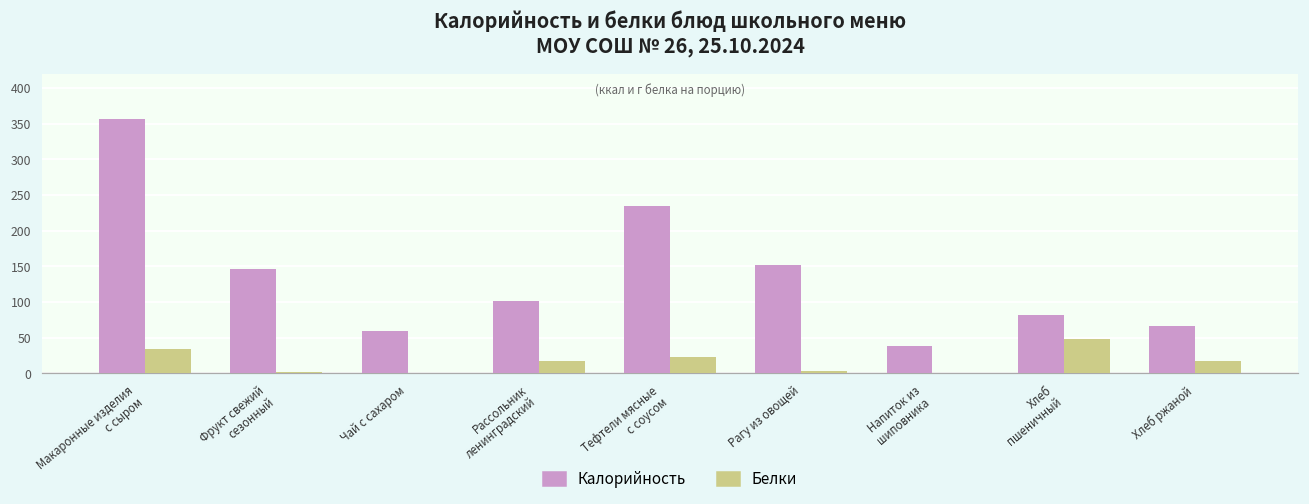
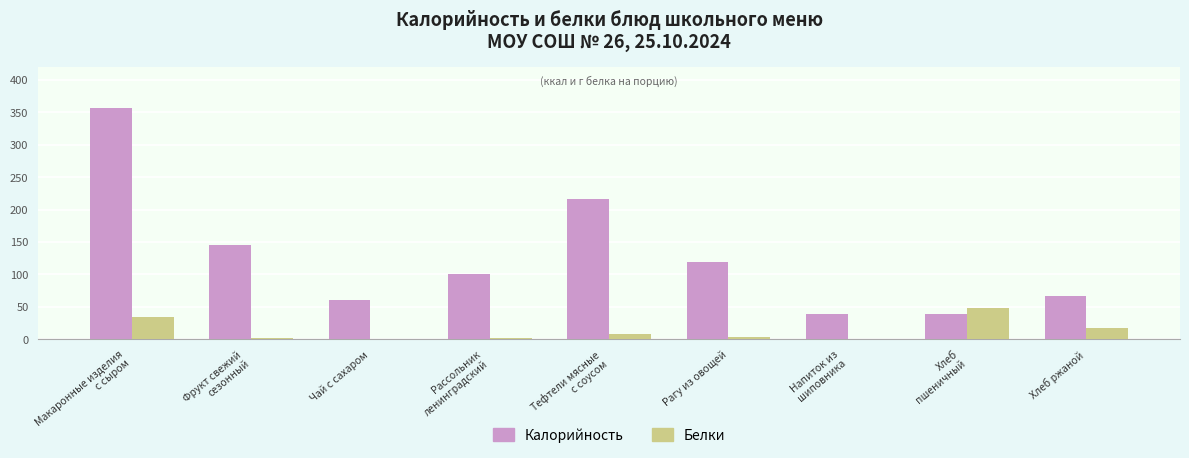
Белки, Рассольник ленинградский: 20 -> 0
Калорийность, Тефтели мясные с соусом: 240 -> 220
Белки, Тефтели мясные с соусом: 20 -> 10
Калорийность, Рагу из овощей: 150 -> 120
Калорийность, Хлеб пшеничный: 80 -> 40
